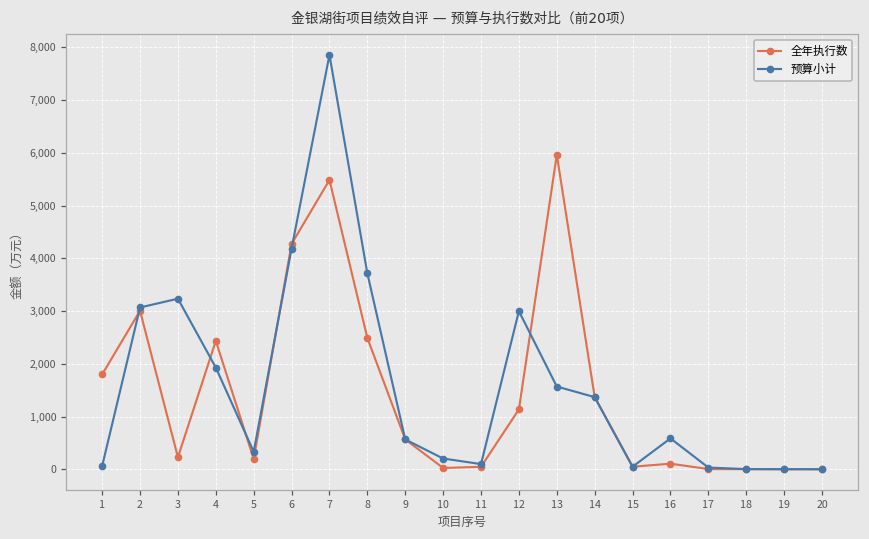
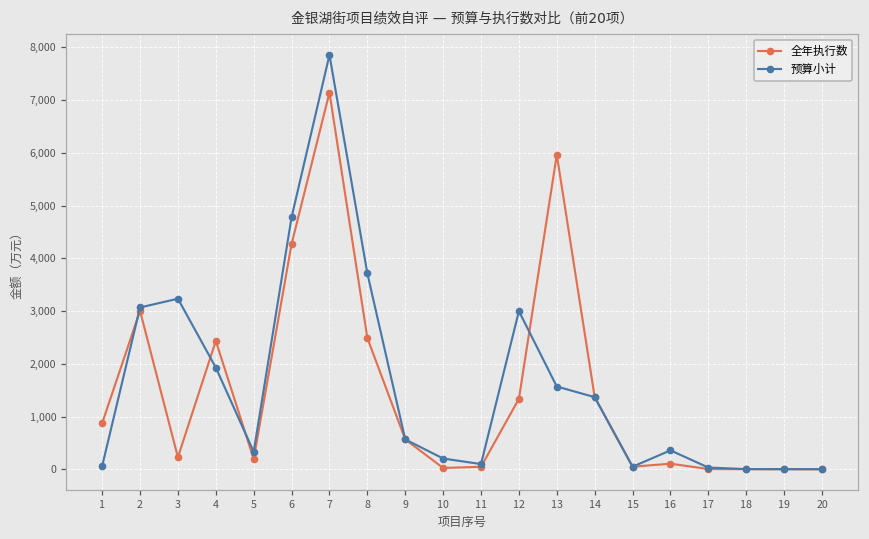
全年执行数, 1: 1,800 -> 900
预算小计, 6: 4,200 -> 4,800
全年执行数, 7: 5,500 -> 7,100
全年执行数, 12: 1,100 -> 1,300
预算小计, 16: 600 -> 400
